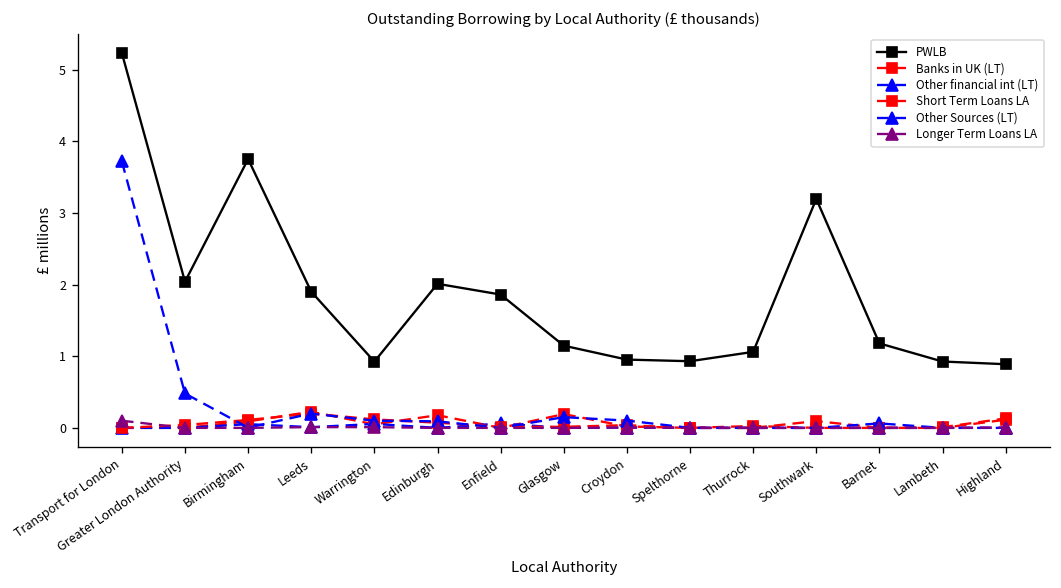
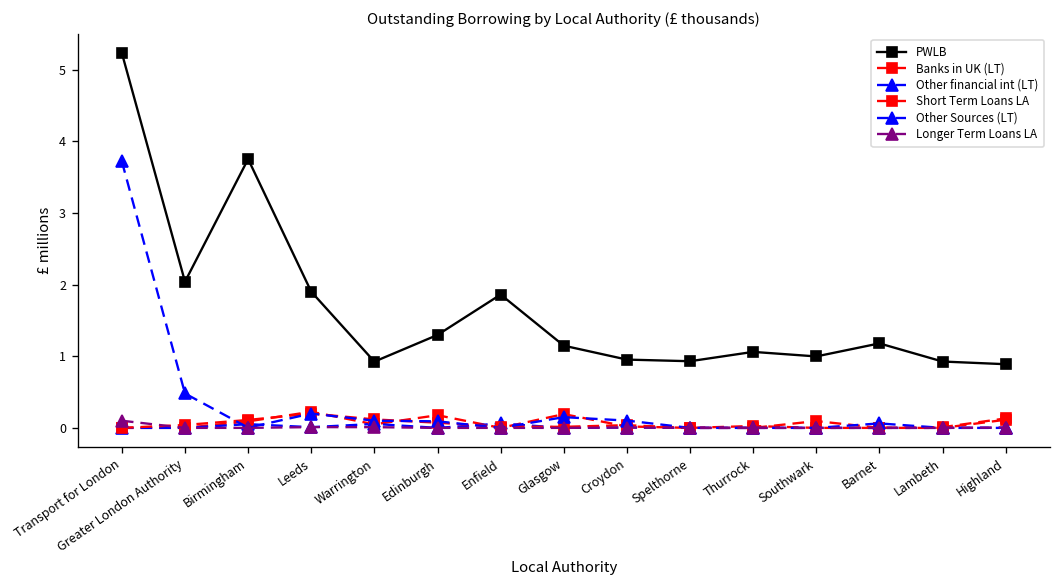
PWLB, Edinburgh: 2.0 -> 1.3
PWLB, Southwark: 3.2 -> 1.0
